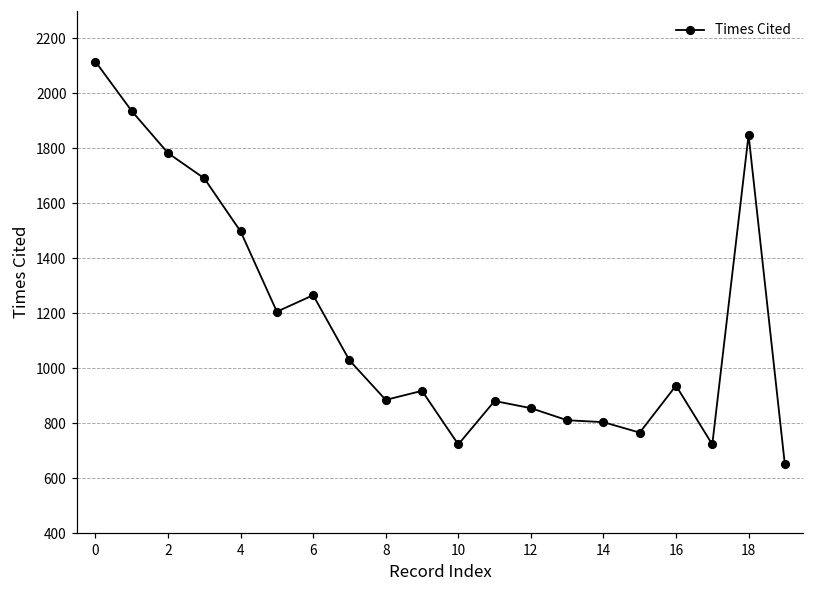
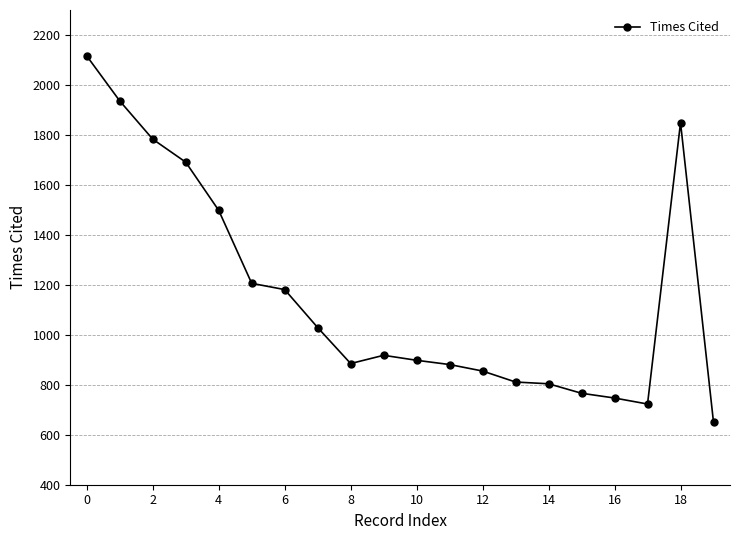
6: 1270 -> 1180
10: 720 -> 900
16: 940 -> 750
